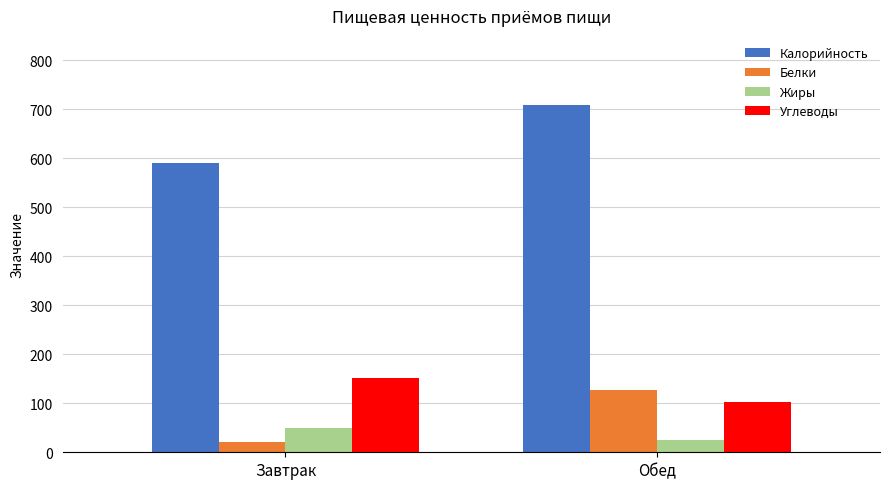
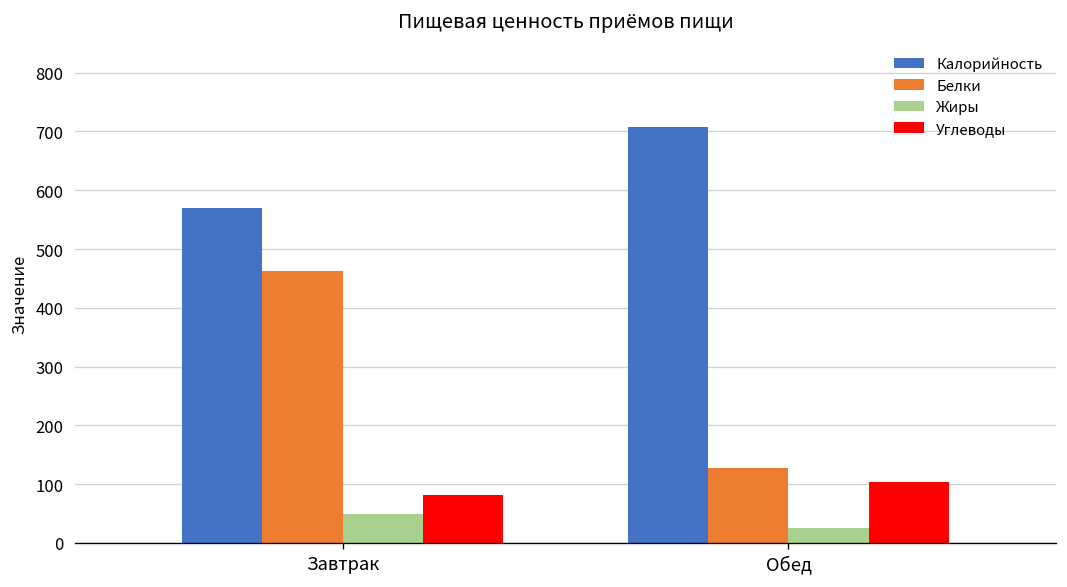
Калорийность, Завтрак: 590 -> 570
Белки, Завтрак: 20 -> 460
Углеводы, Завтрак: 150 -> 80
